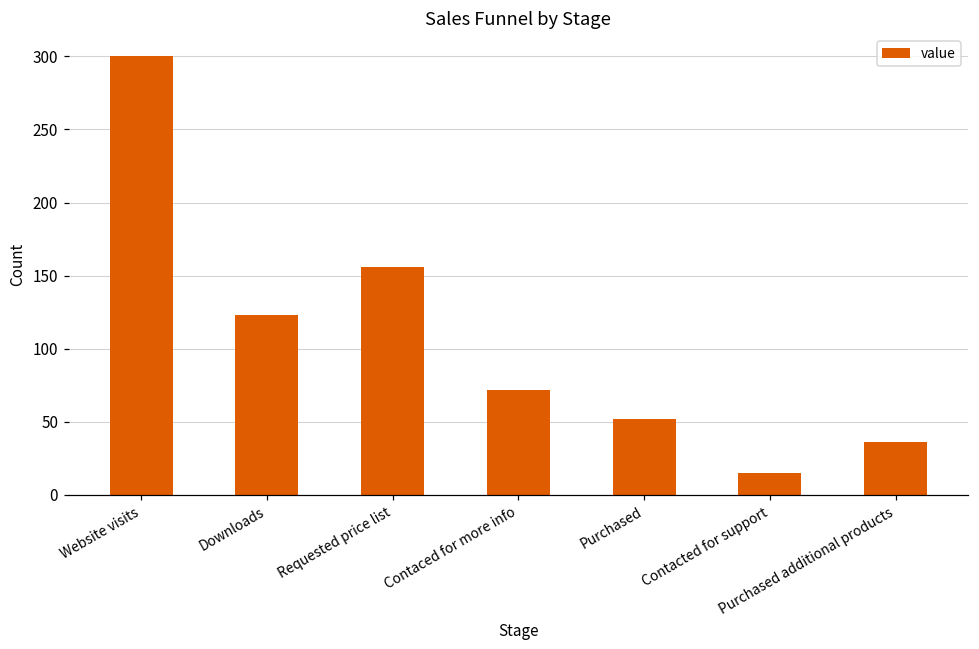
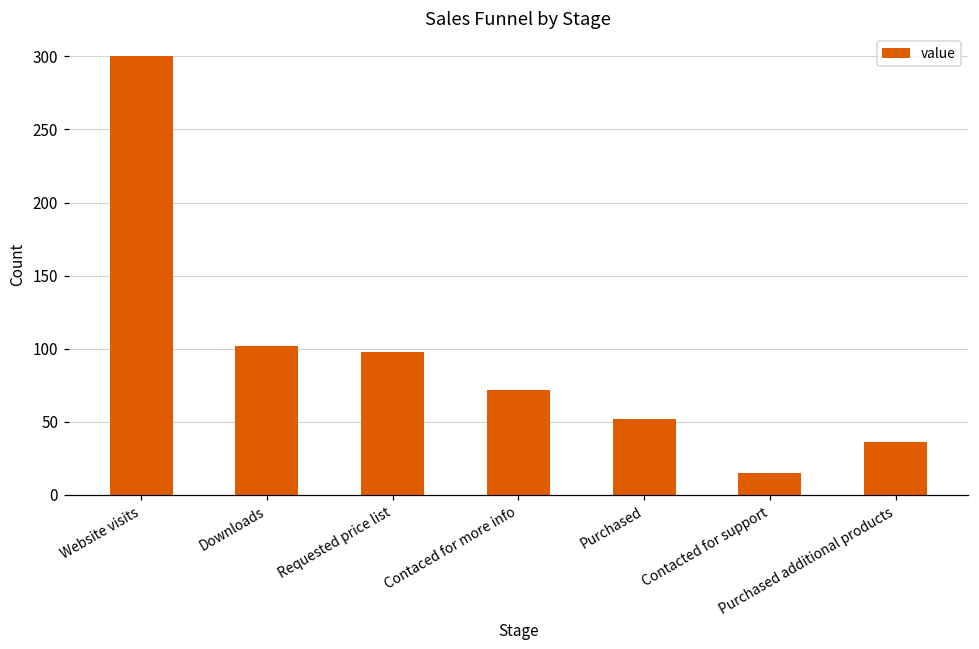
Downloads: 123 -> 102
Requested price list: 156 -> 98
